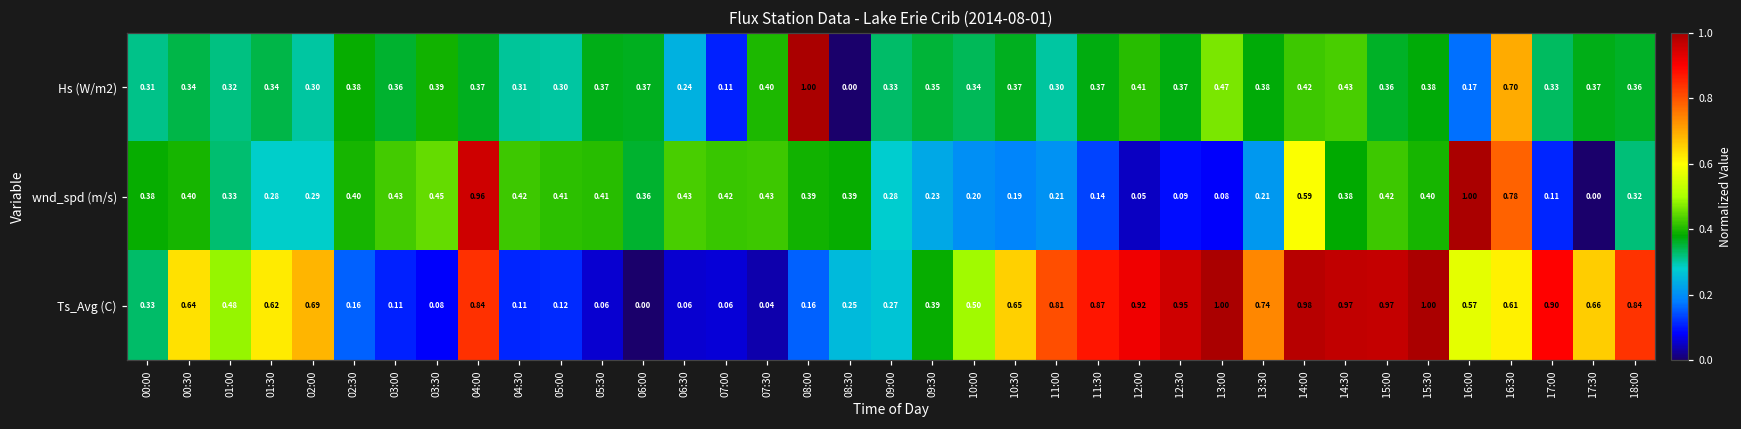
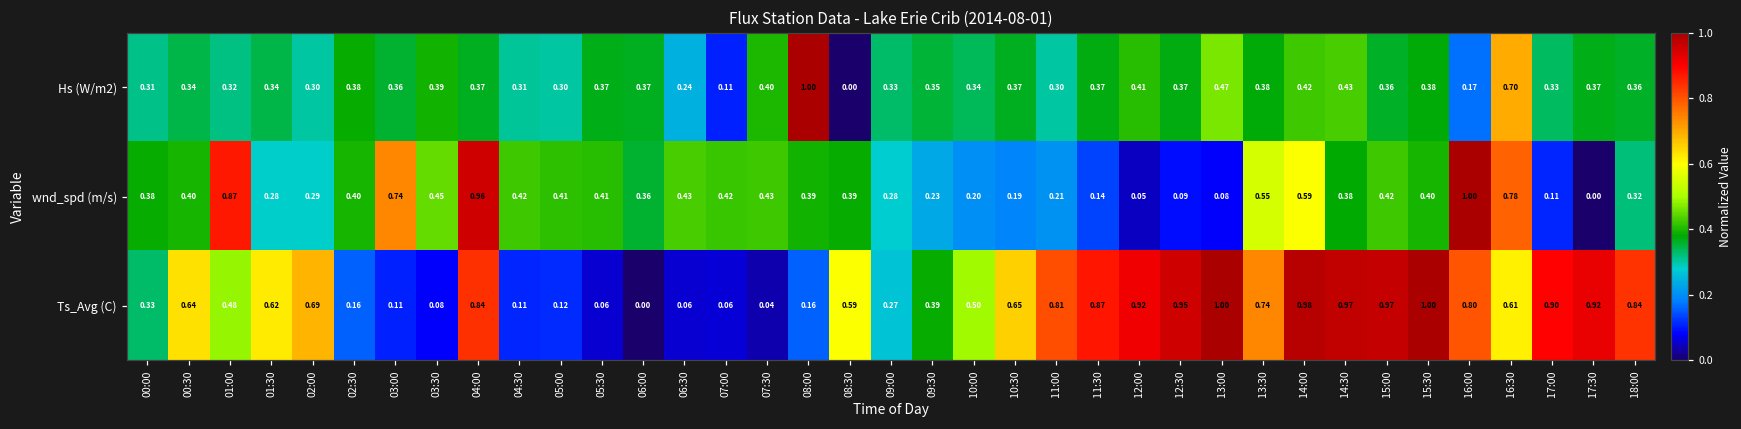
wnd_spd (m/s), 01:00: 0.33 -> 0.87
wnd_spd (m/s), 03:00: 0.43 -> 0.74
wnd_spd (m/s), 13:30: 0.21 -> 0.55
Ts_Avg (C), 08:30: 0.25 -> 0.59
Ts_Avg (C), 16:00: 0.57 -> 0.80
Ts_Avg (C), 17:30: 0.66 -> 0.92
